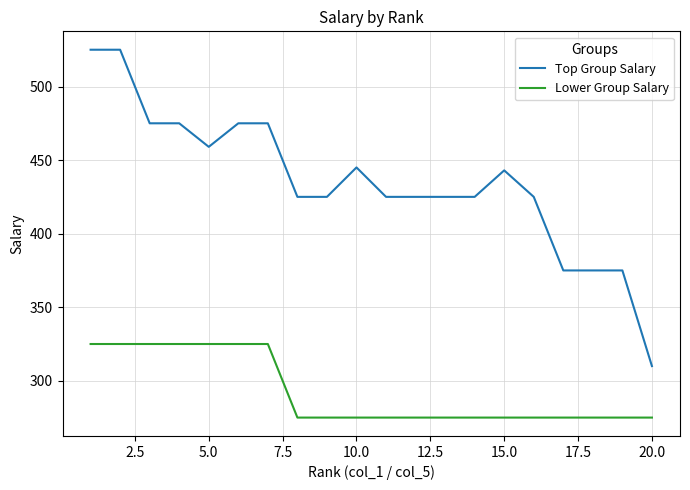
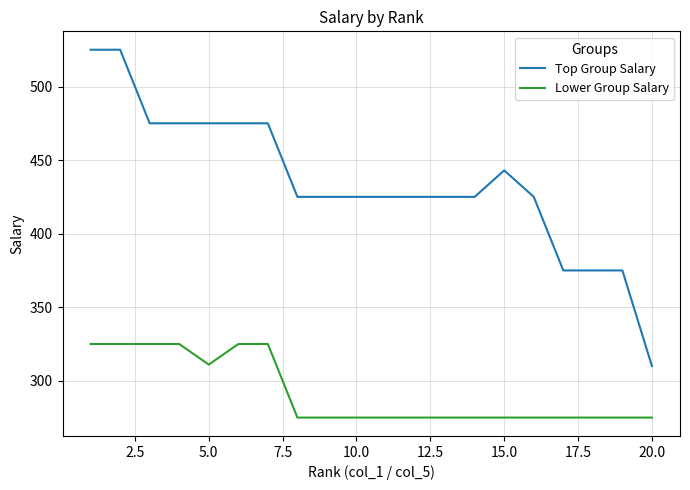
Top Group Salary, 5.0: 459 -> 475
Lower Group Salary, 5.0: 325 -> 311
Top Group Salary, 10.0: 445 -> 425
